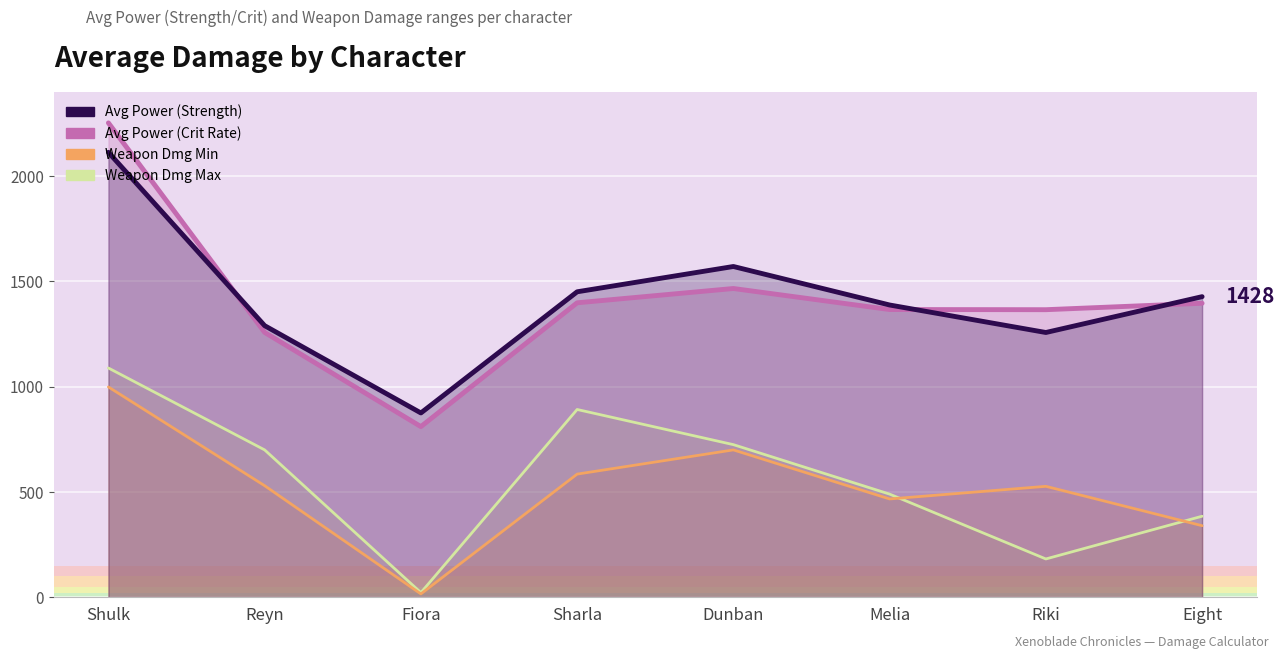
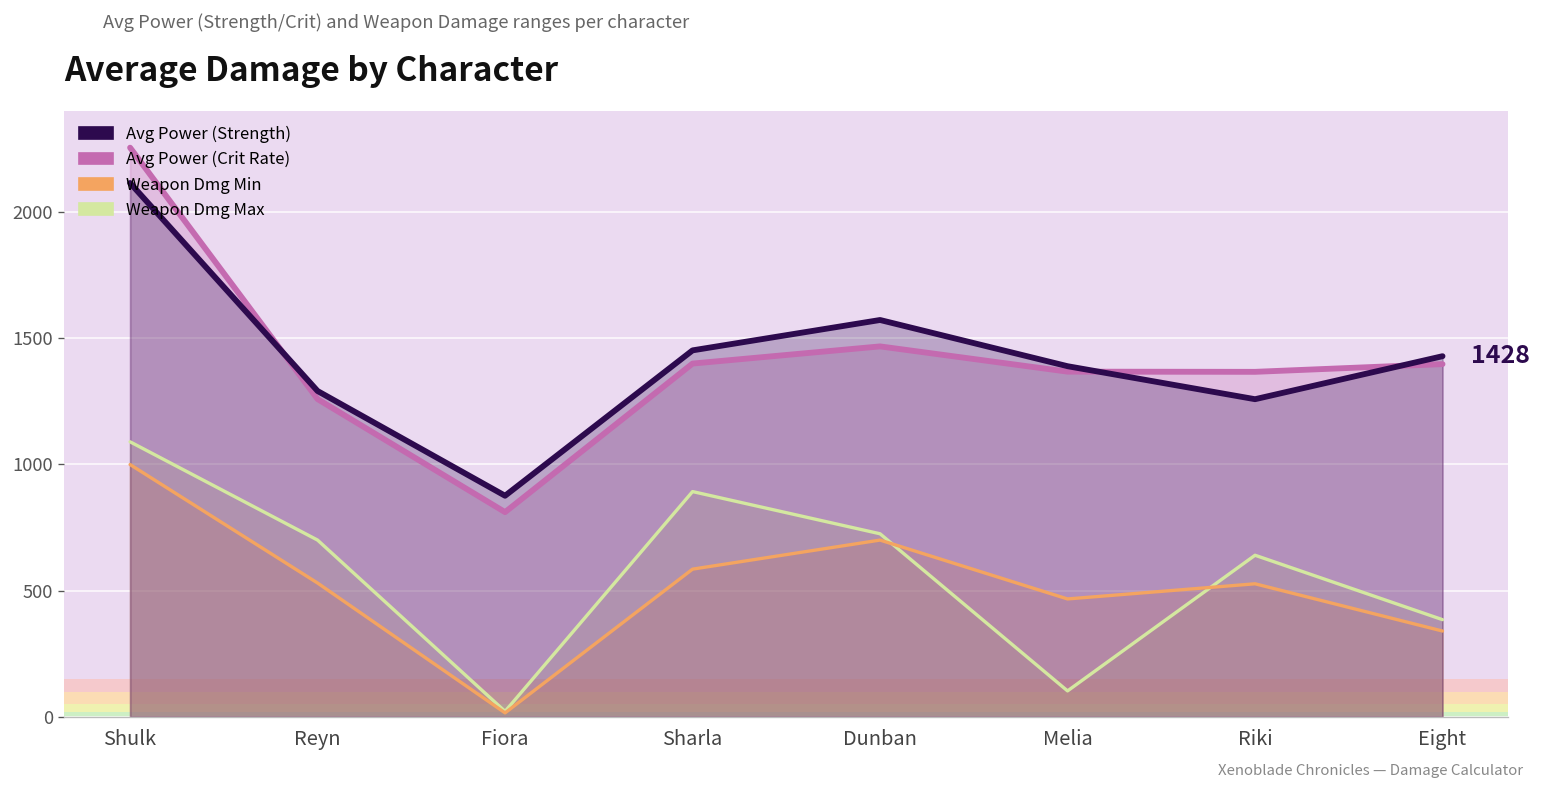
Weapon Dmg Max, Melia: 490 -> 100
Weapon Dmg Max, Riki: 180 -> 640
